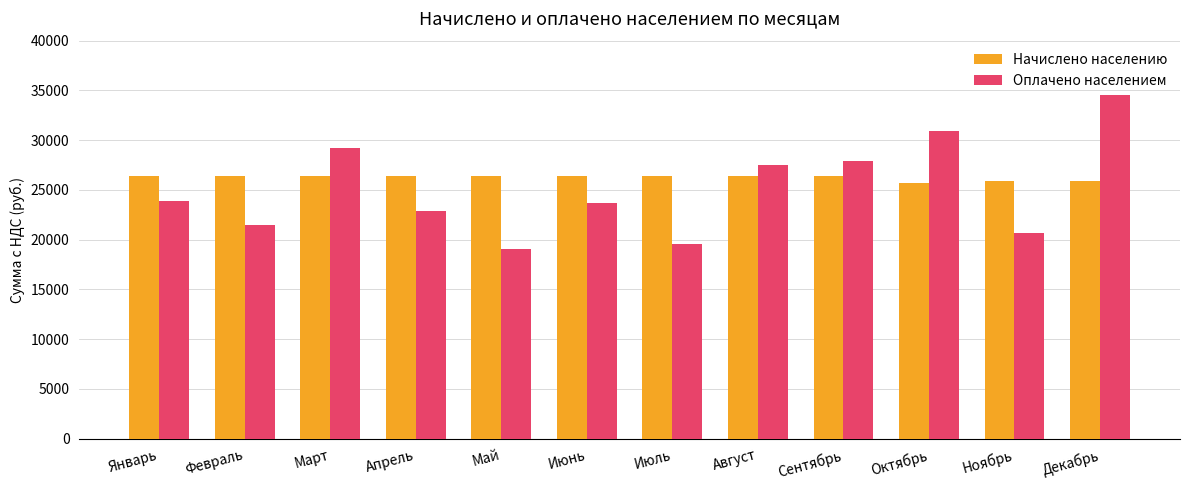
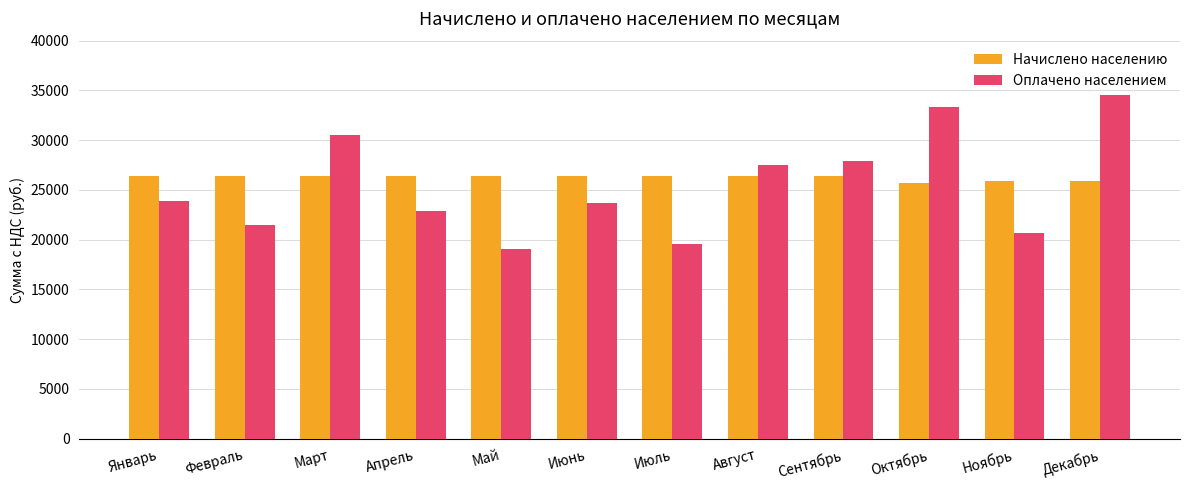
Оплачено населением, Март: 29000 -> 31000
Оплачено населением, Октябрь: 31000 -> 33000
